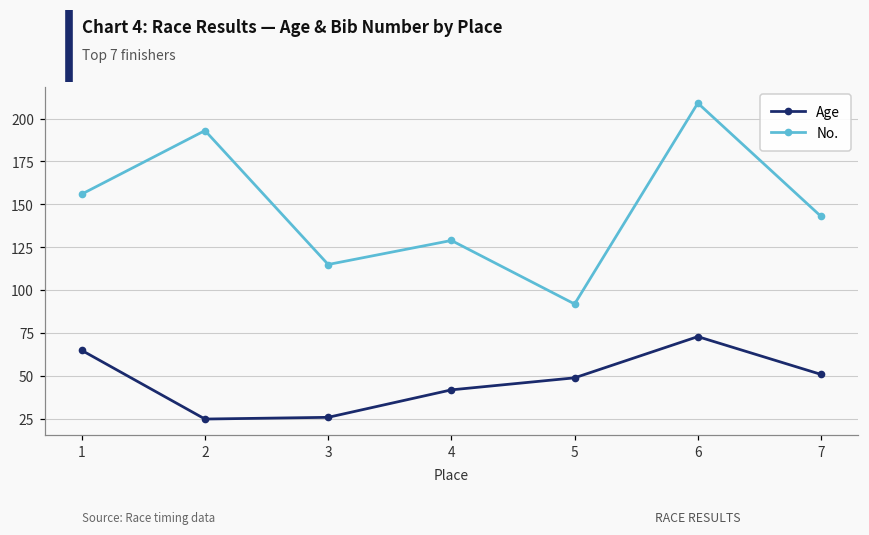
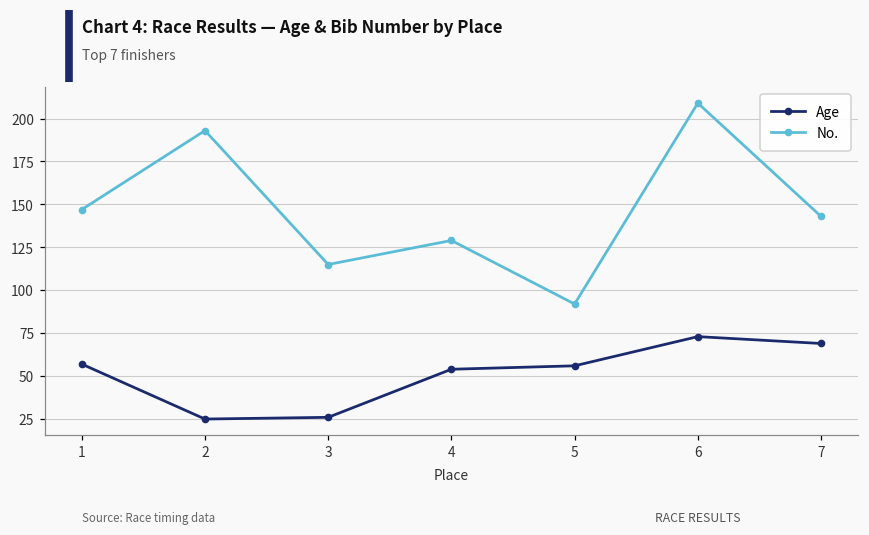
Age, 1: 65 -> 57
No., 1: 156 -> 147
Age, 4: 42 -> 54
Age, 5: 49 -> 56
Age, 7: 51 -> 69
